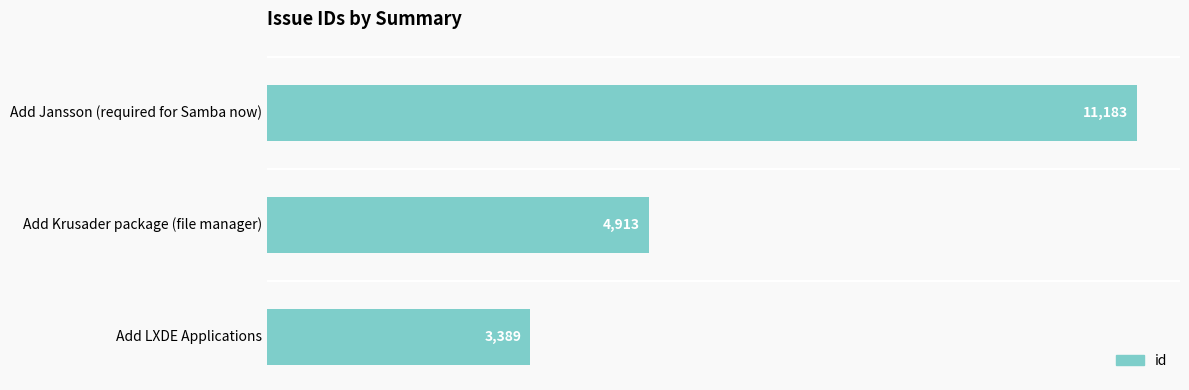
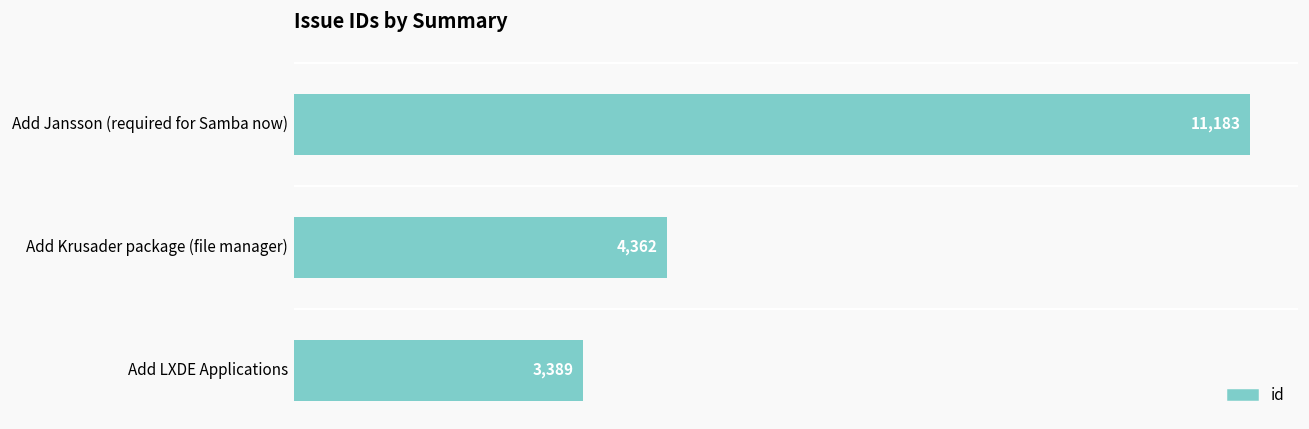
Add Krusader package (file manager): 4,913 -> 4,362
